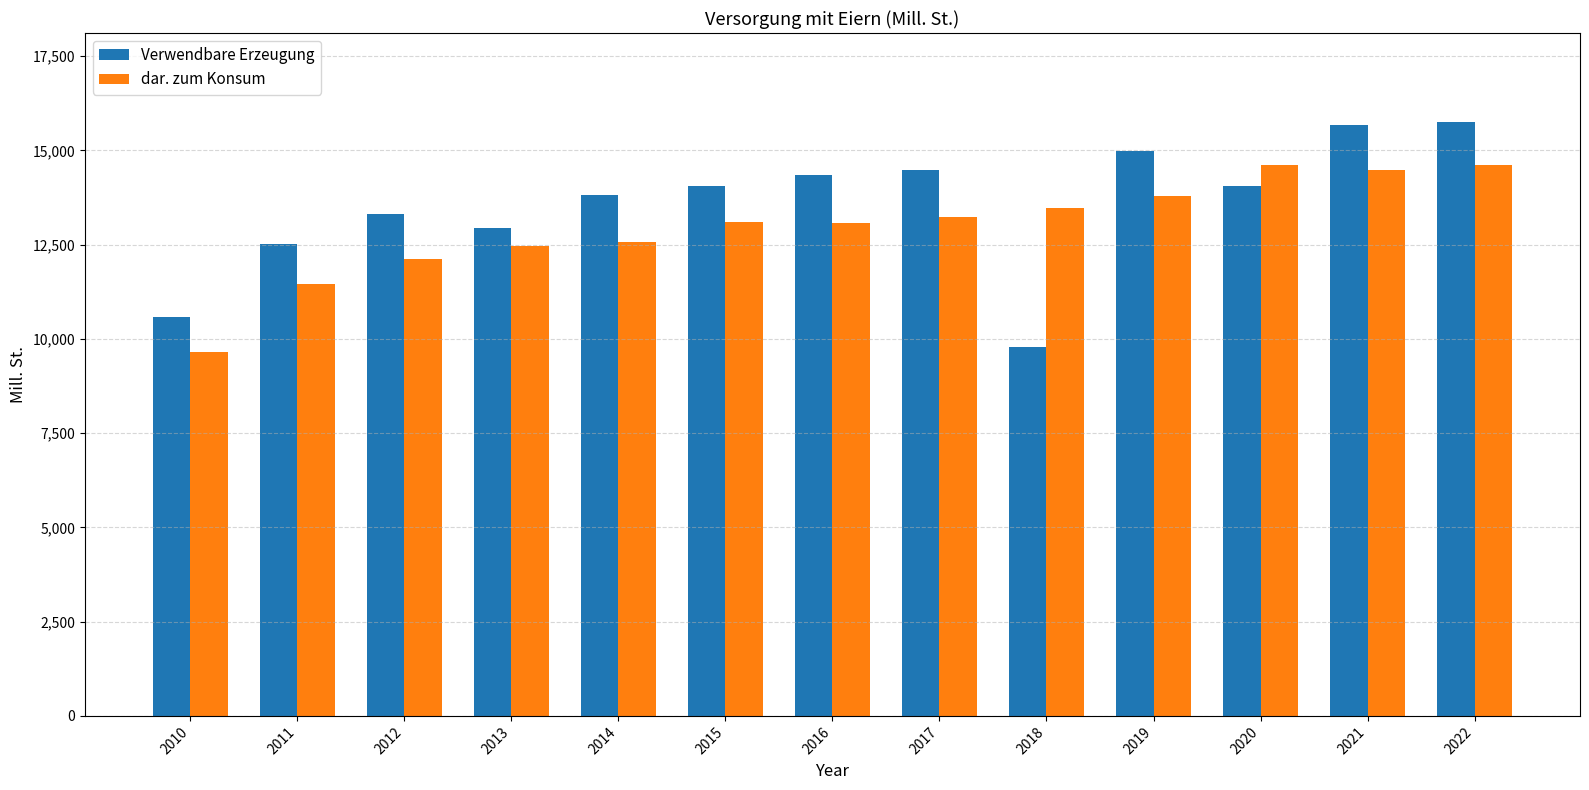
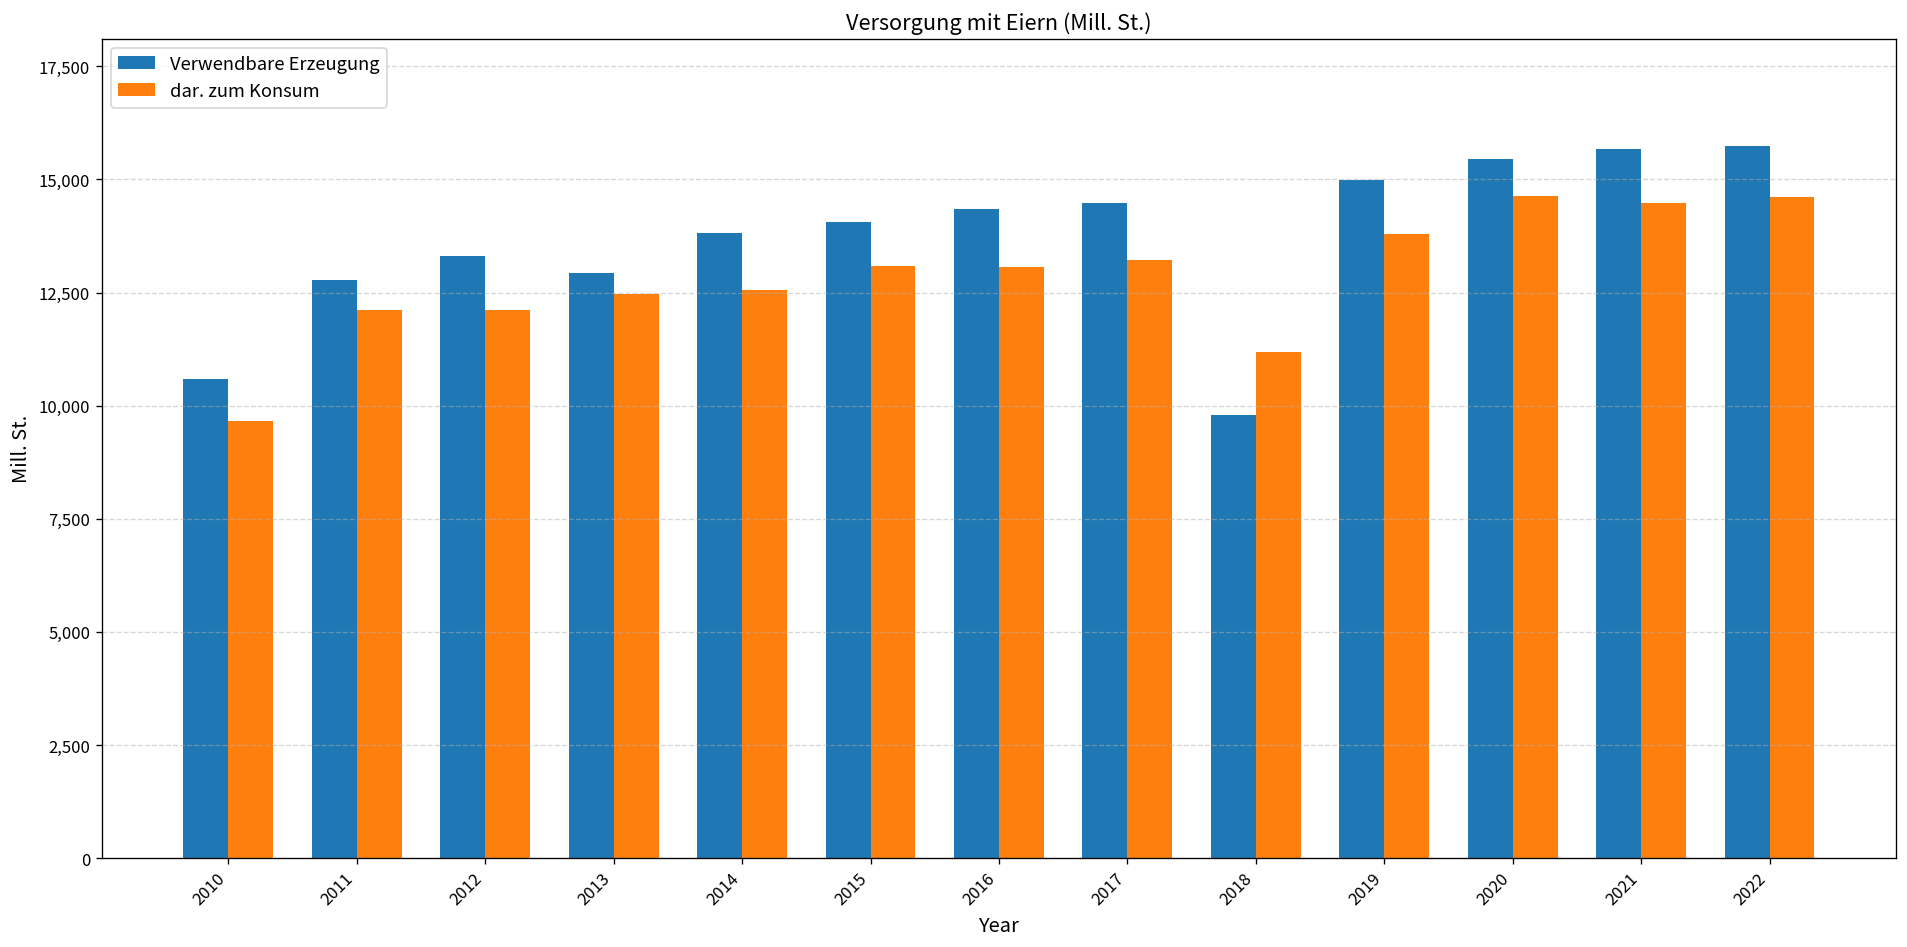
Verwendbare Erzeugung, 2011: 12,500 -> 12,800
dar. zum Konsum, 2011: 11,500 -> 12,100
dar. zum Konsum, 2018: 13,500 -> 11,200
Verwendbare Erzeugung, 2020: 14,100 -> 15,400
